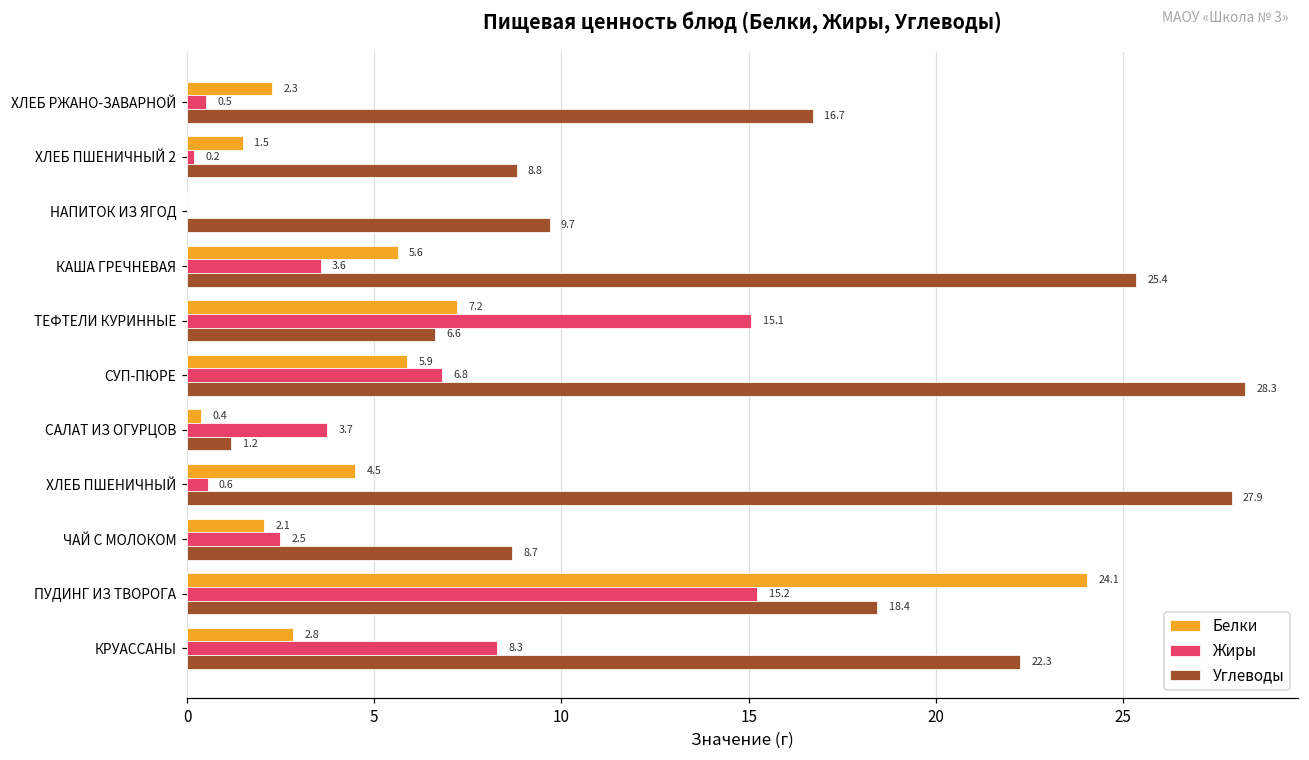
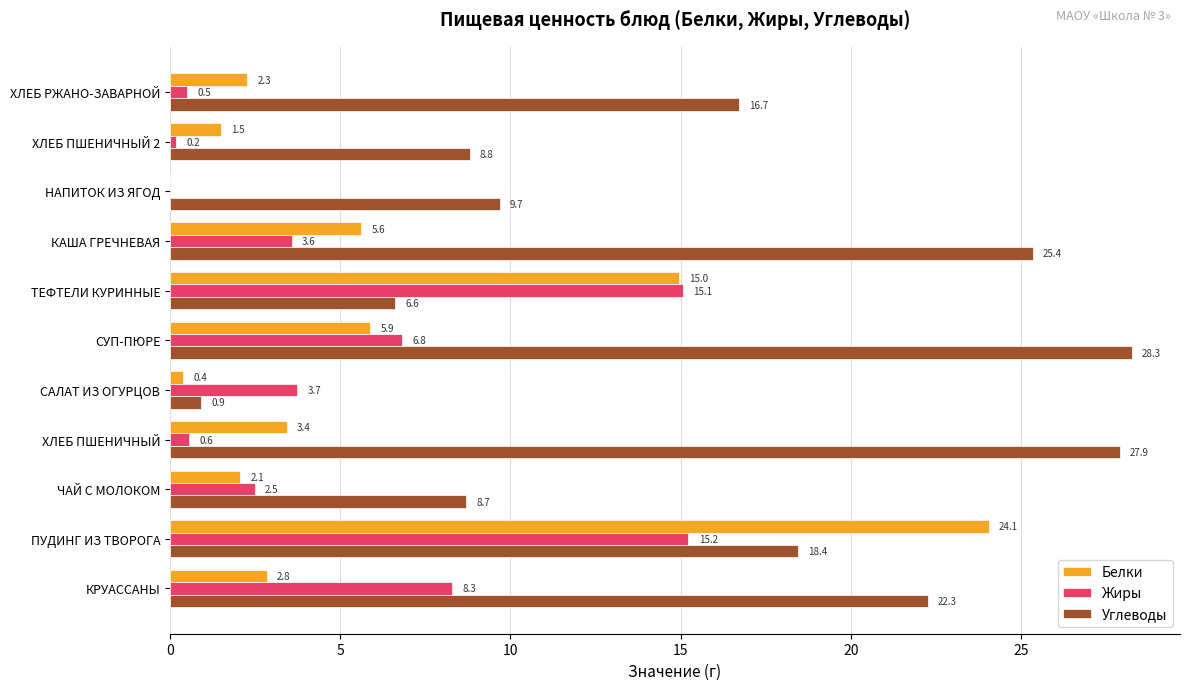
Белки, ТЕФТЕЛИ КУРИННЫЕ: 7.2 -> 15.0
Углеводы, САЛАТ ИЗ ОГУРЦОВ: 1.2 -> 0.9
Белки, ХЛЕБ ПШЕНИЧНЫЙ: 4.5 -> 3.4
